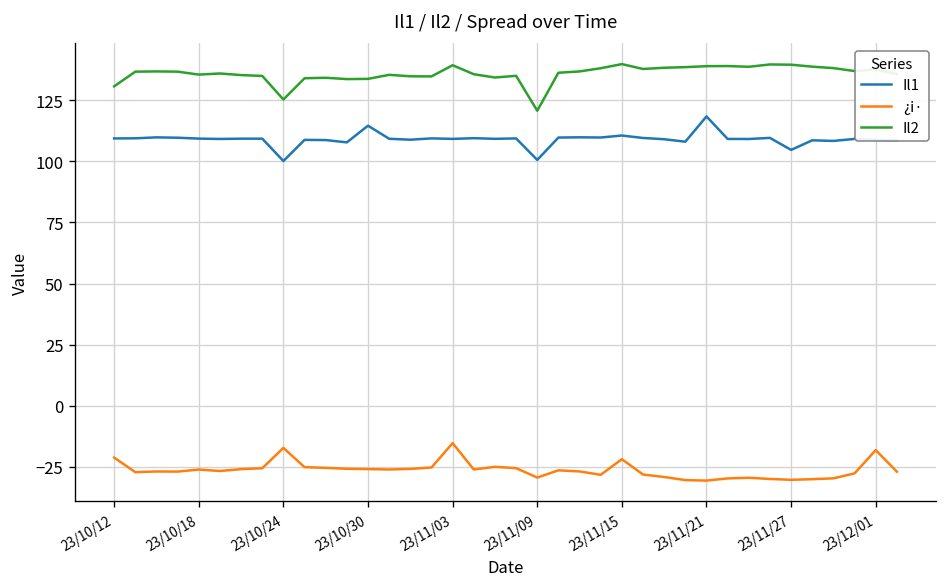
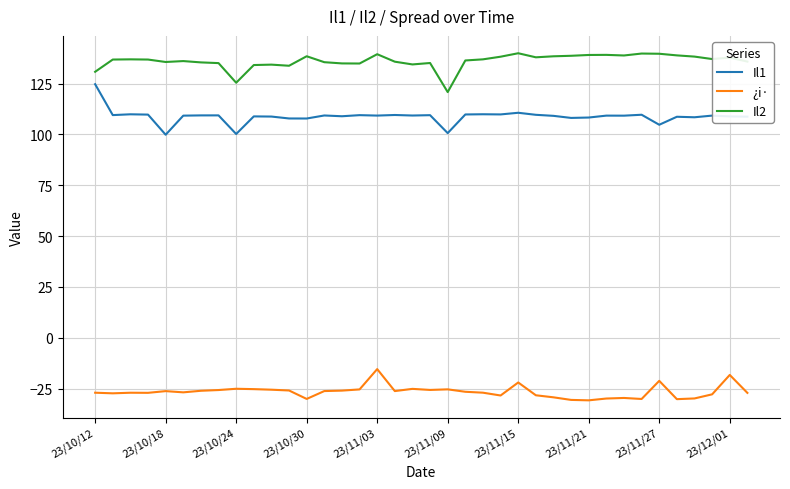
Il1, 23/10/12: 109 -> 125
¿i·, 23/10/12: -21 -> -27
Il1, 23/10/18: 109 -> 100
¿i·, 23/10/24: -17 -> -25
Il1, 23/10/30: 115 -> 108
¿i·, 23/10/30: -26 -> -30
Il2, 23/10/30: 134 -> 138
¿i·, 23/11/09: -30 -> -25
Il1, 23/11/21: 118 -> 108
¿i·, 23/11/27: -30 -> -21
